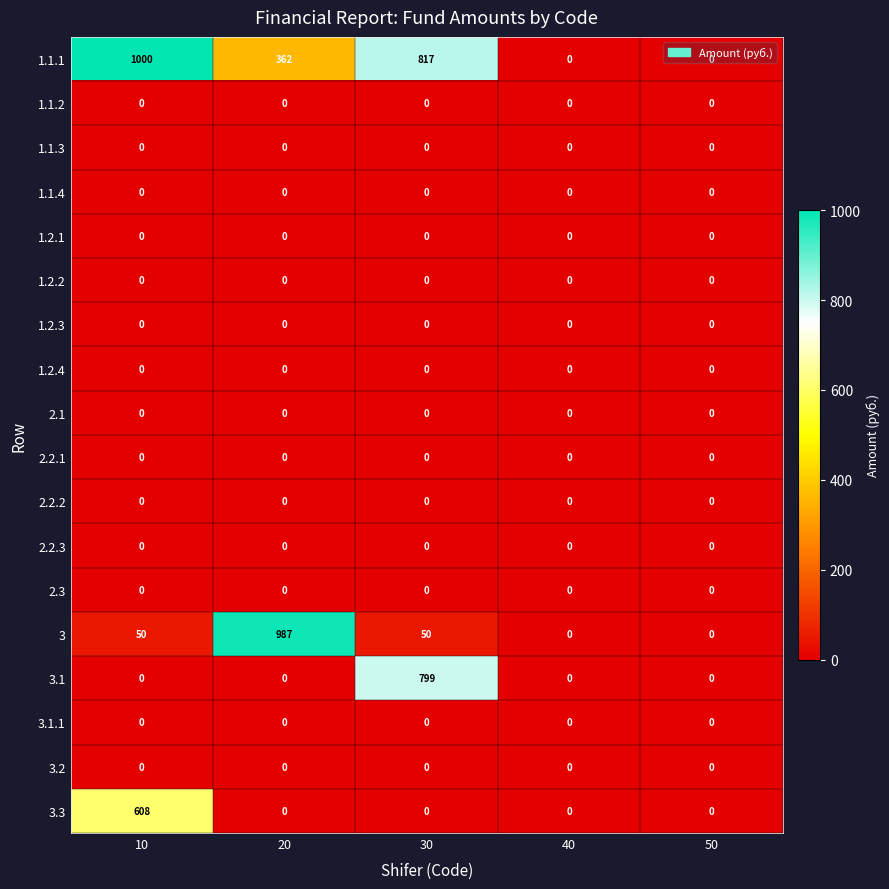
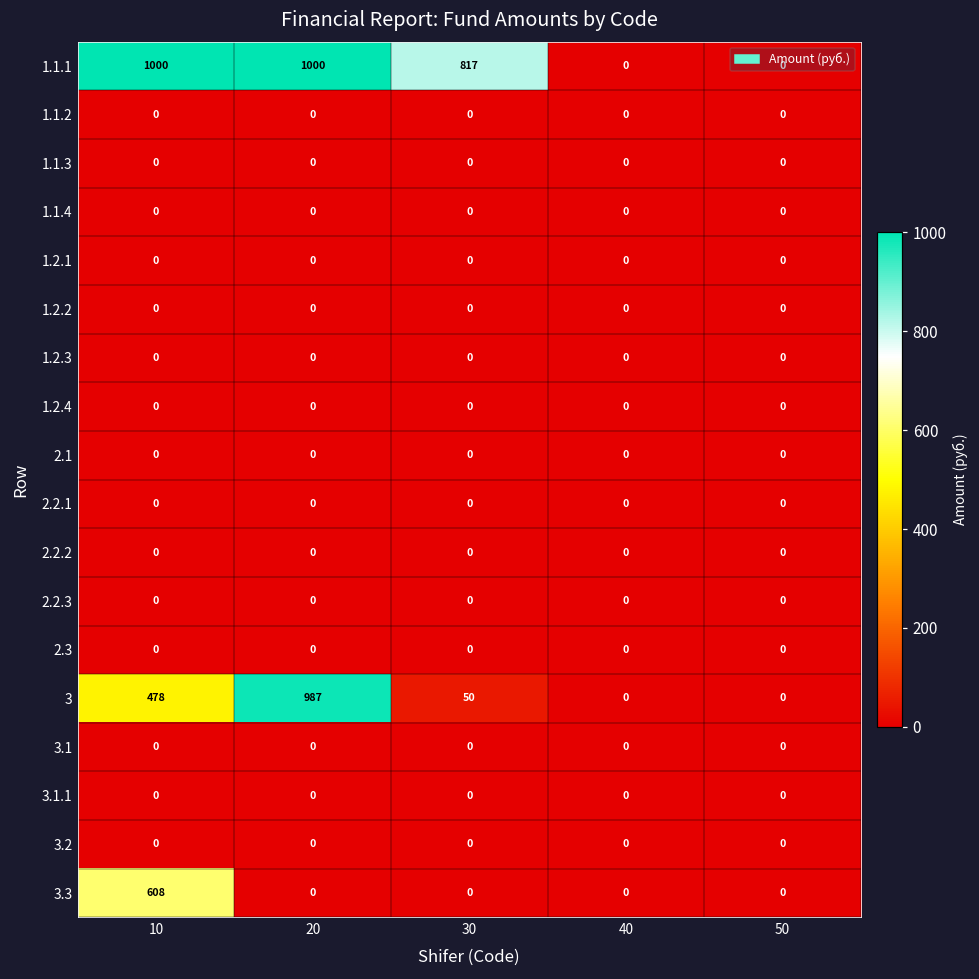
1.1.1, 20: 362 -> 1000
3, 10: 50 -> 478
3.1, 30: 799 -> 0
